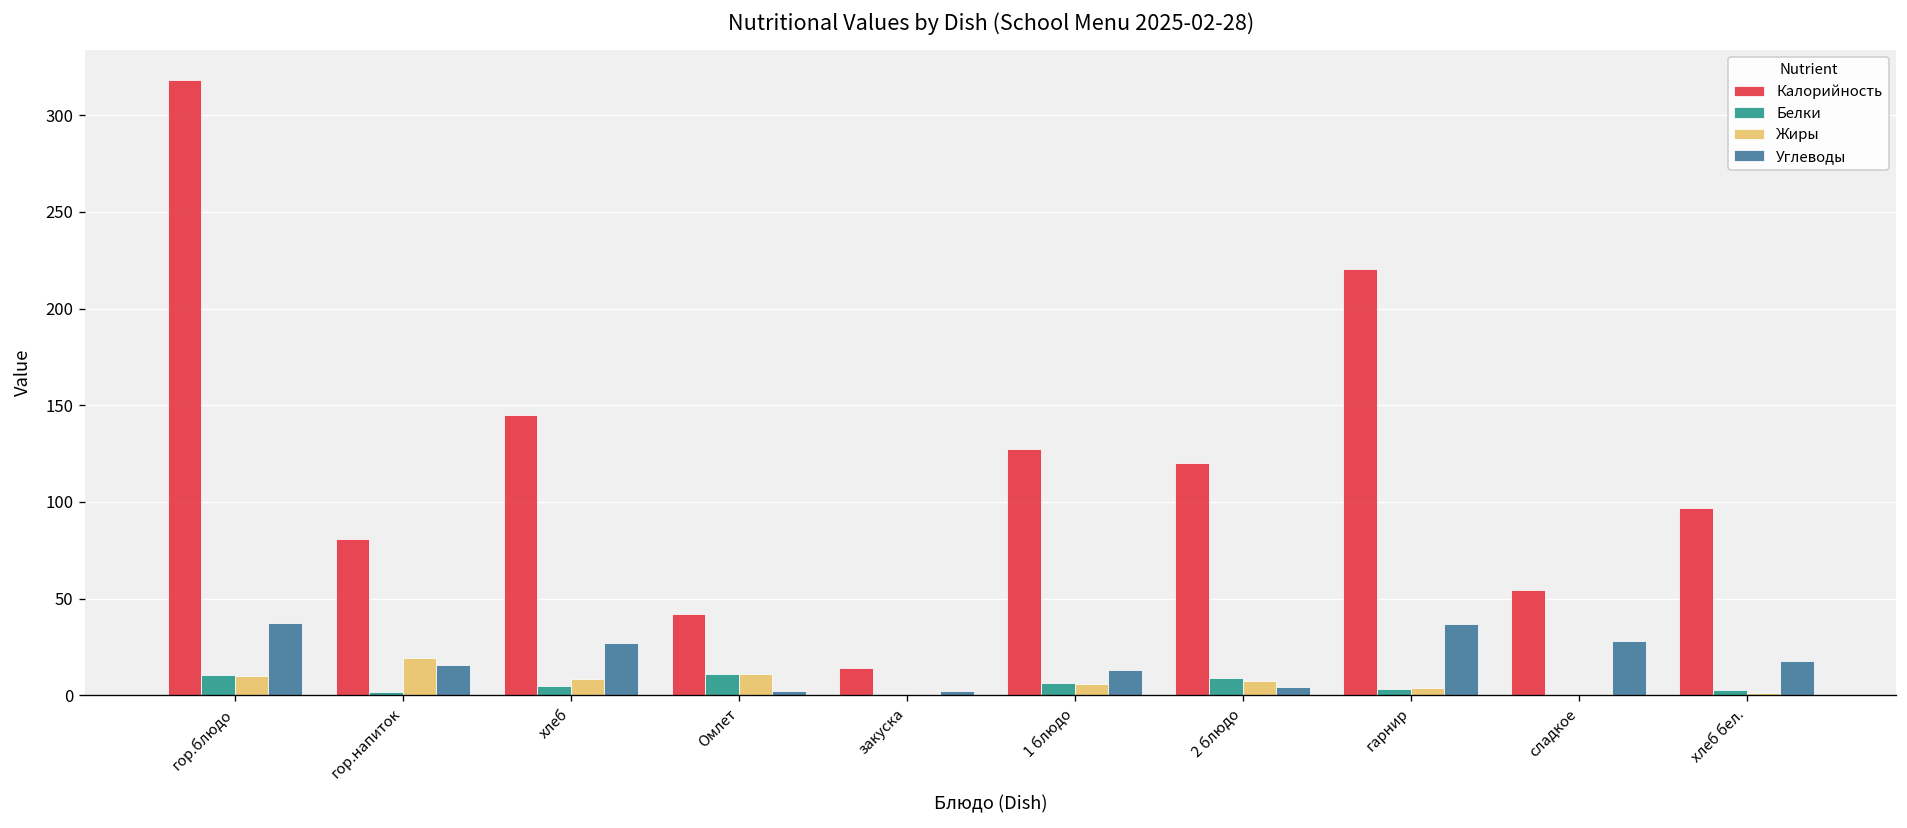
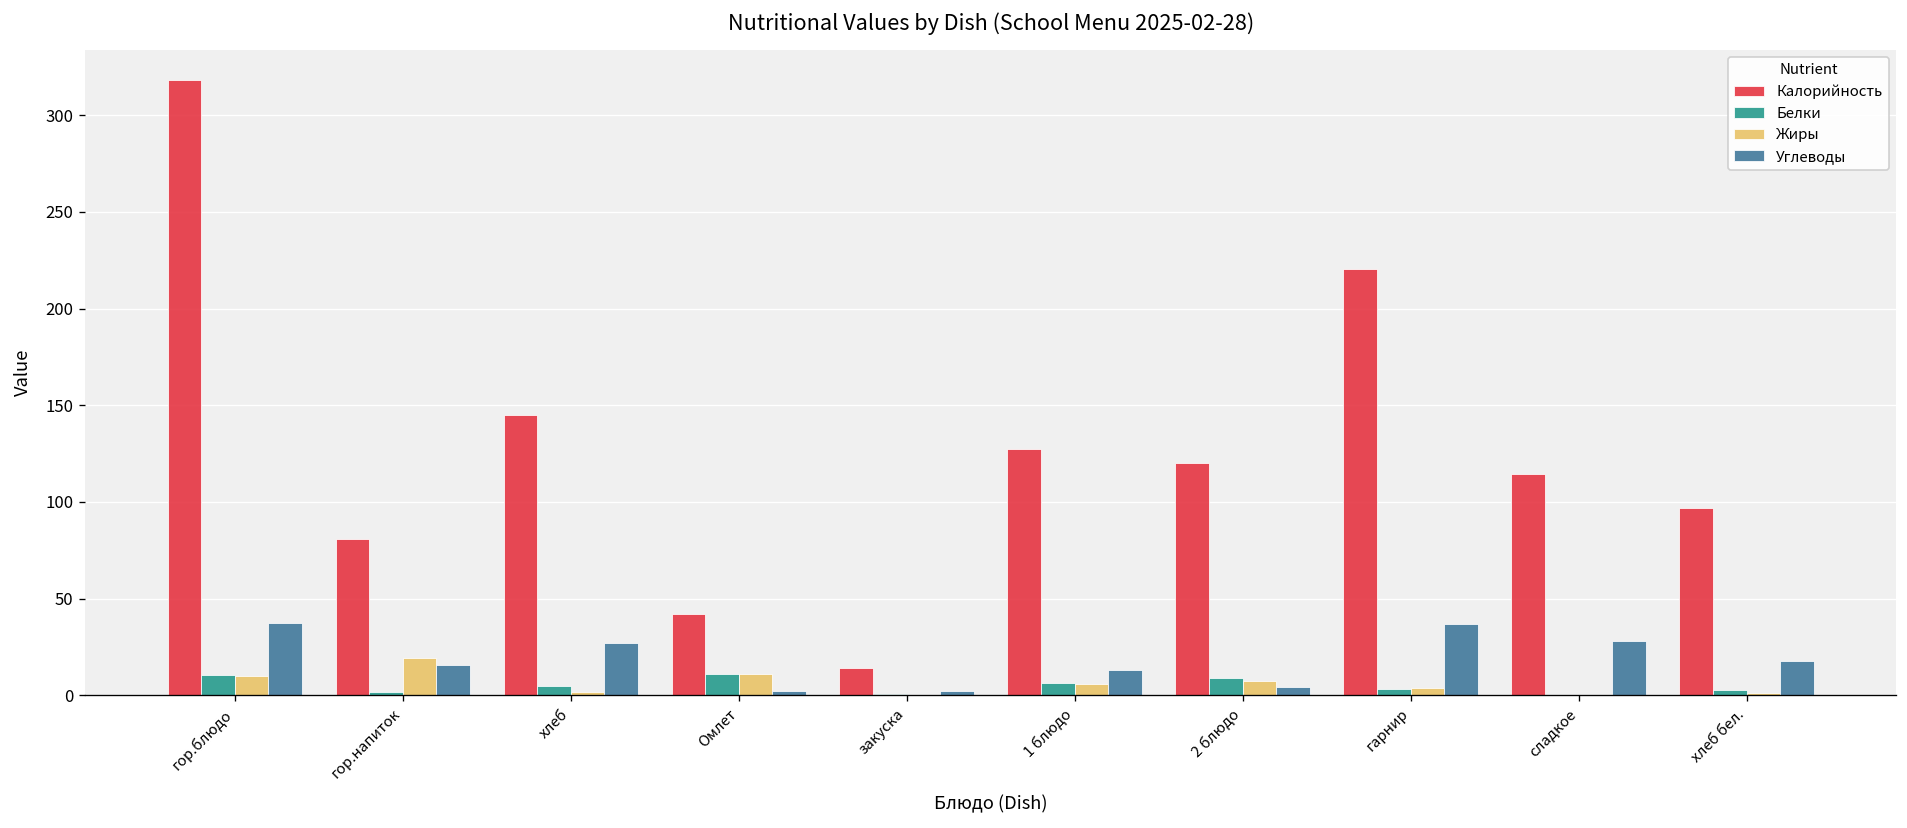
Жиры, хлеб: 9 -> 2
Калорийность, сладкое: 55 -> 115
